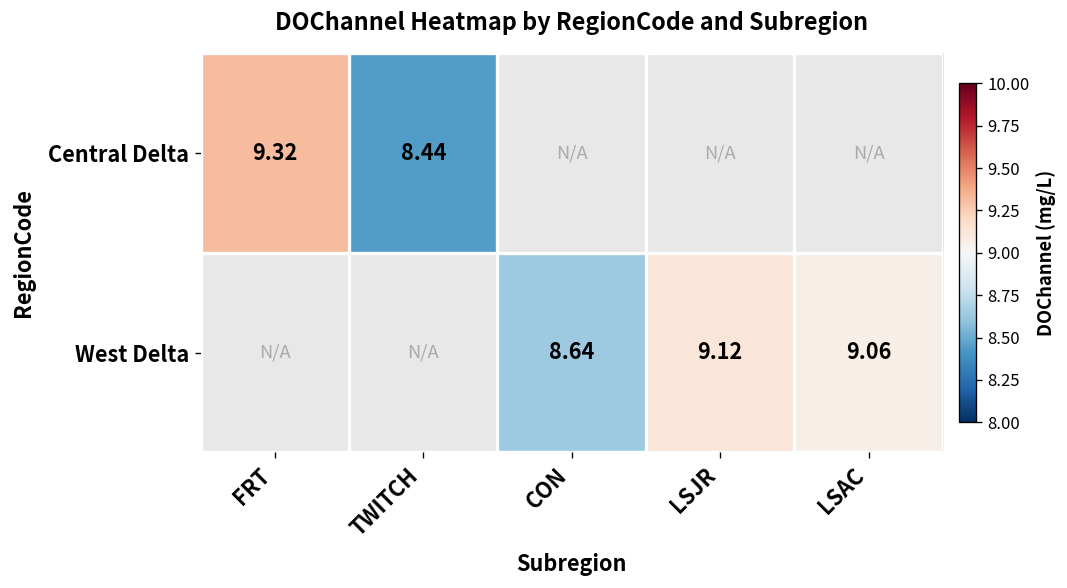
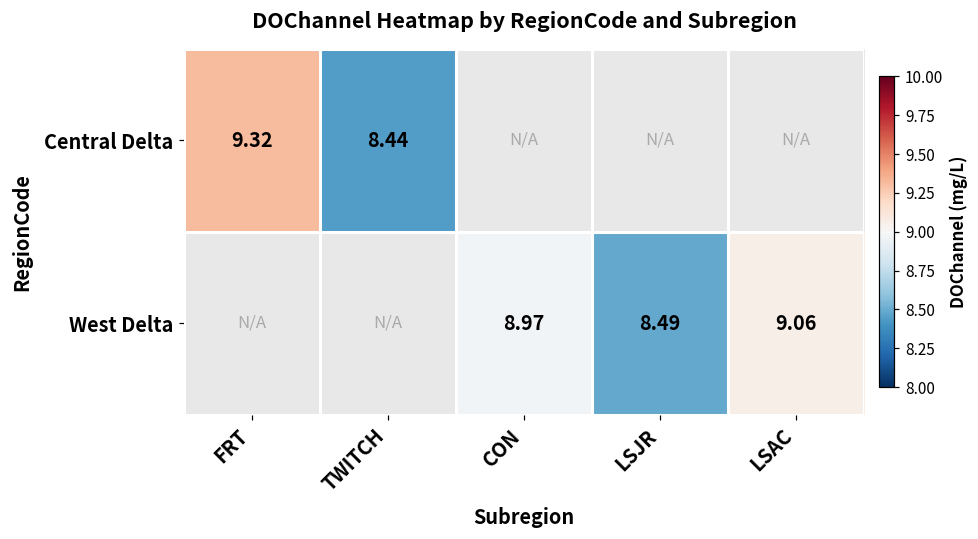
West Delta, CON: 8.64 -> 8.97
West Delta, LSJR: 9.12 -> 8.49
